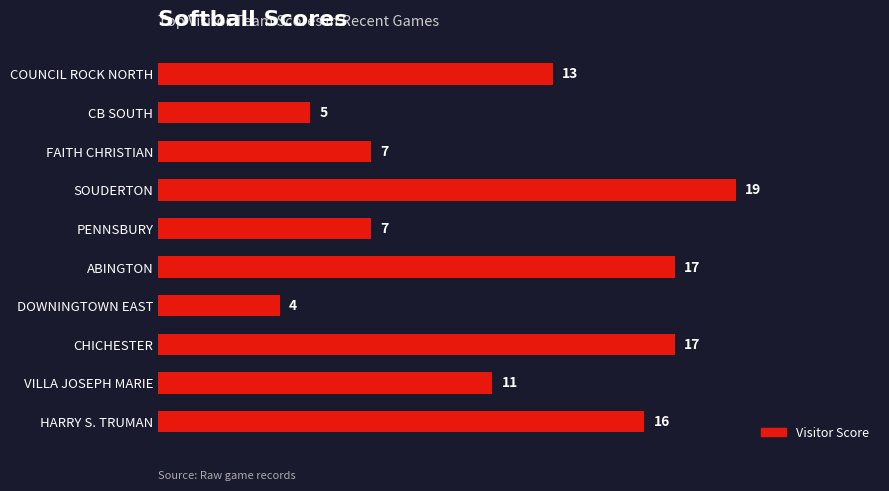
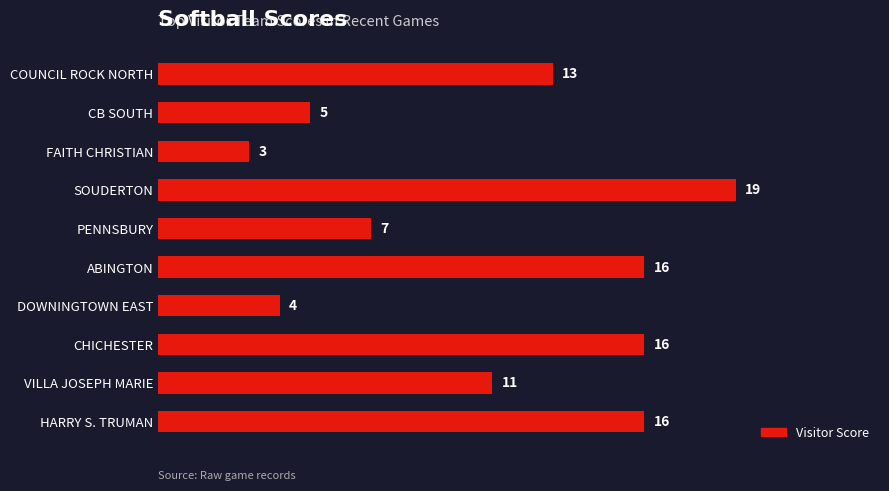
FAITH CHRISTIAN: 7 -> 3
ABINGTON: 17 -> 16
CHICHESTER: 17 -> 16
